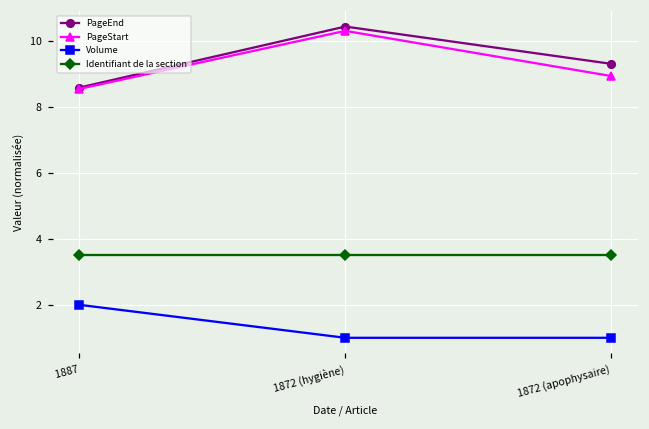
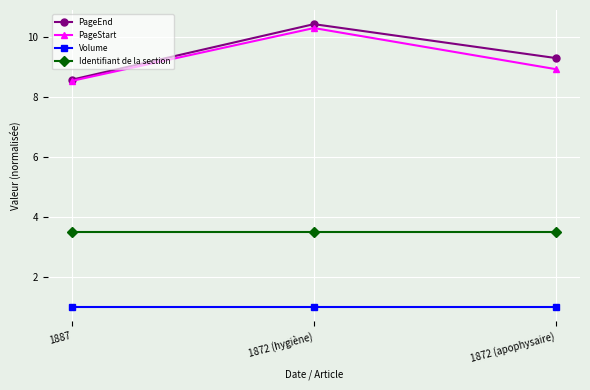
Volume, 1887: 2 -> 1
